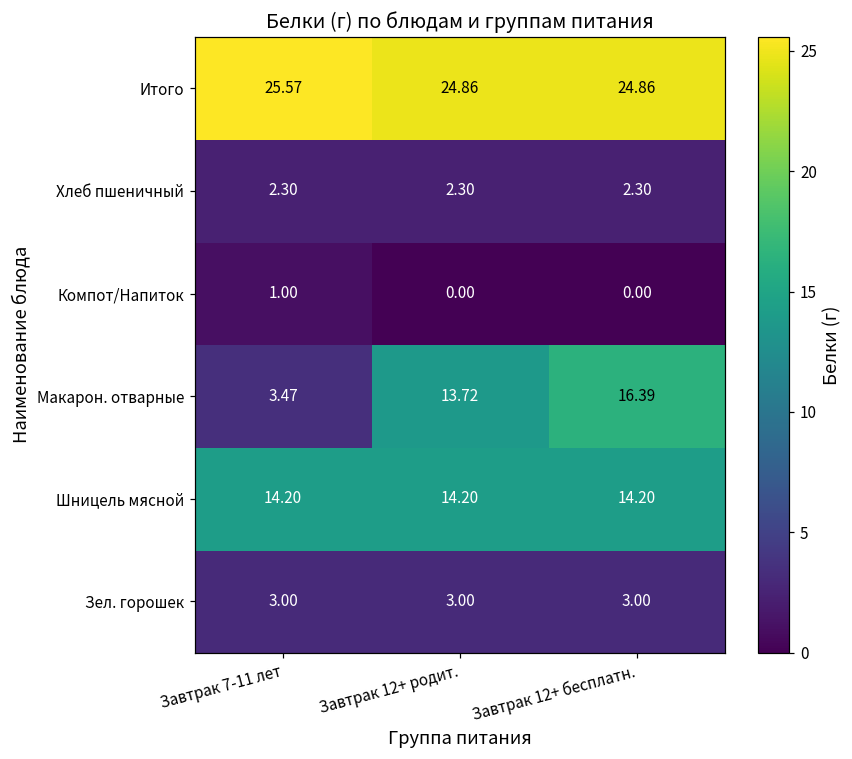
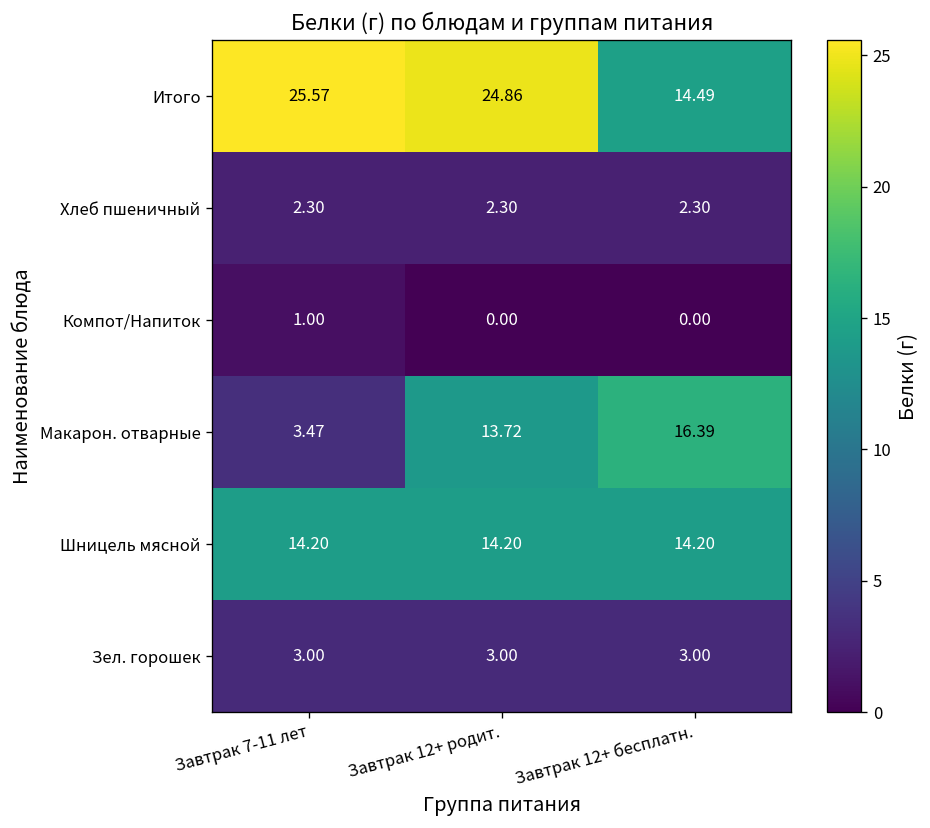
Итого, Завтрак 12+ бесплатн.: 24.86 -> 14.49
